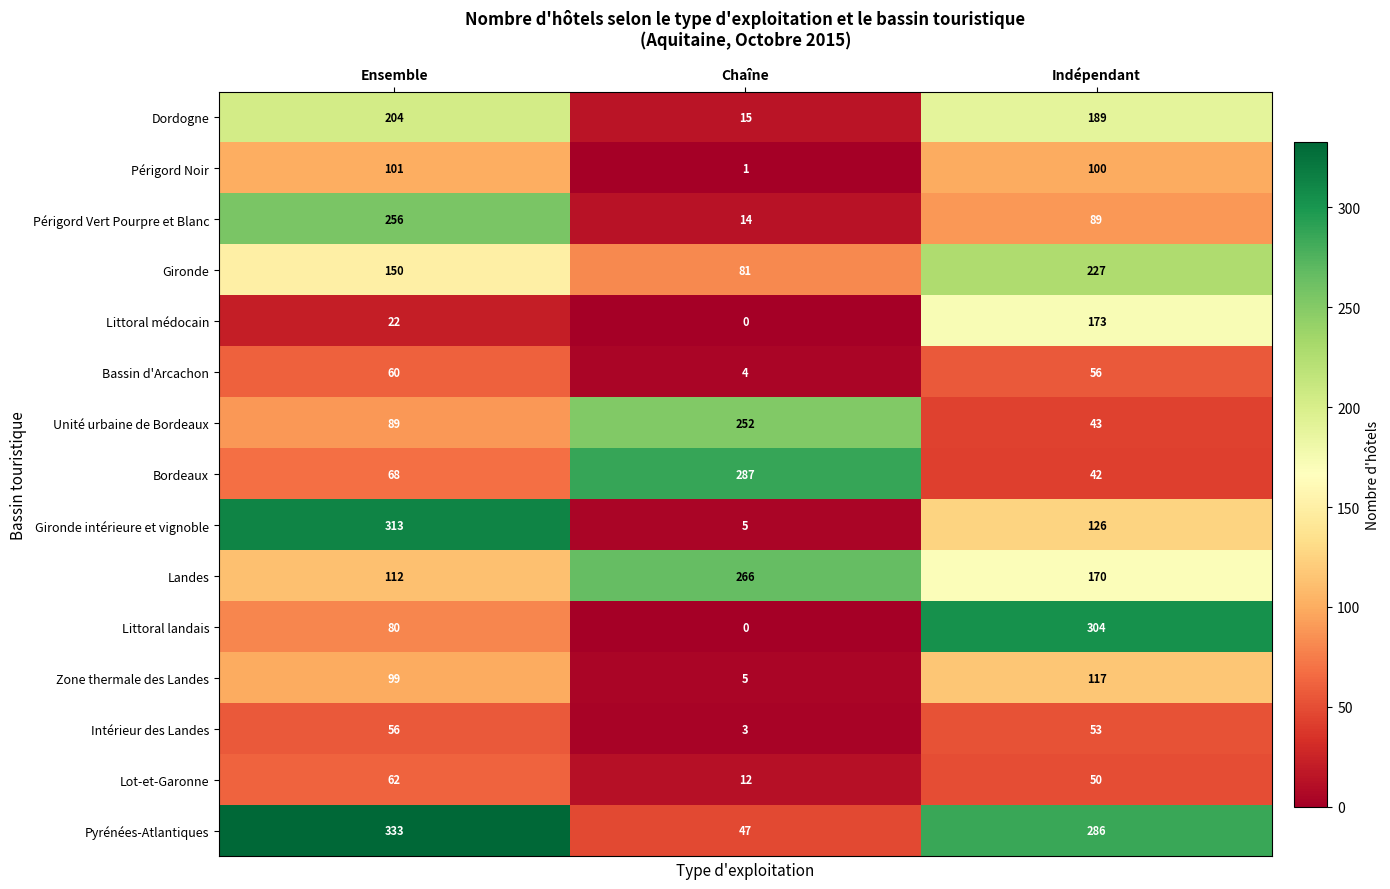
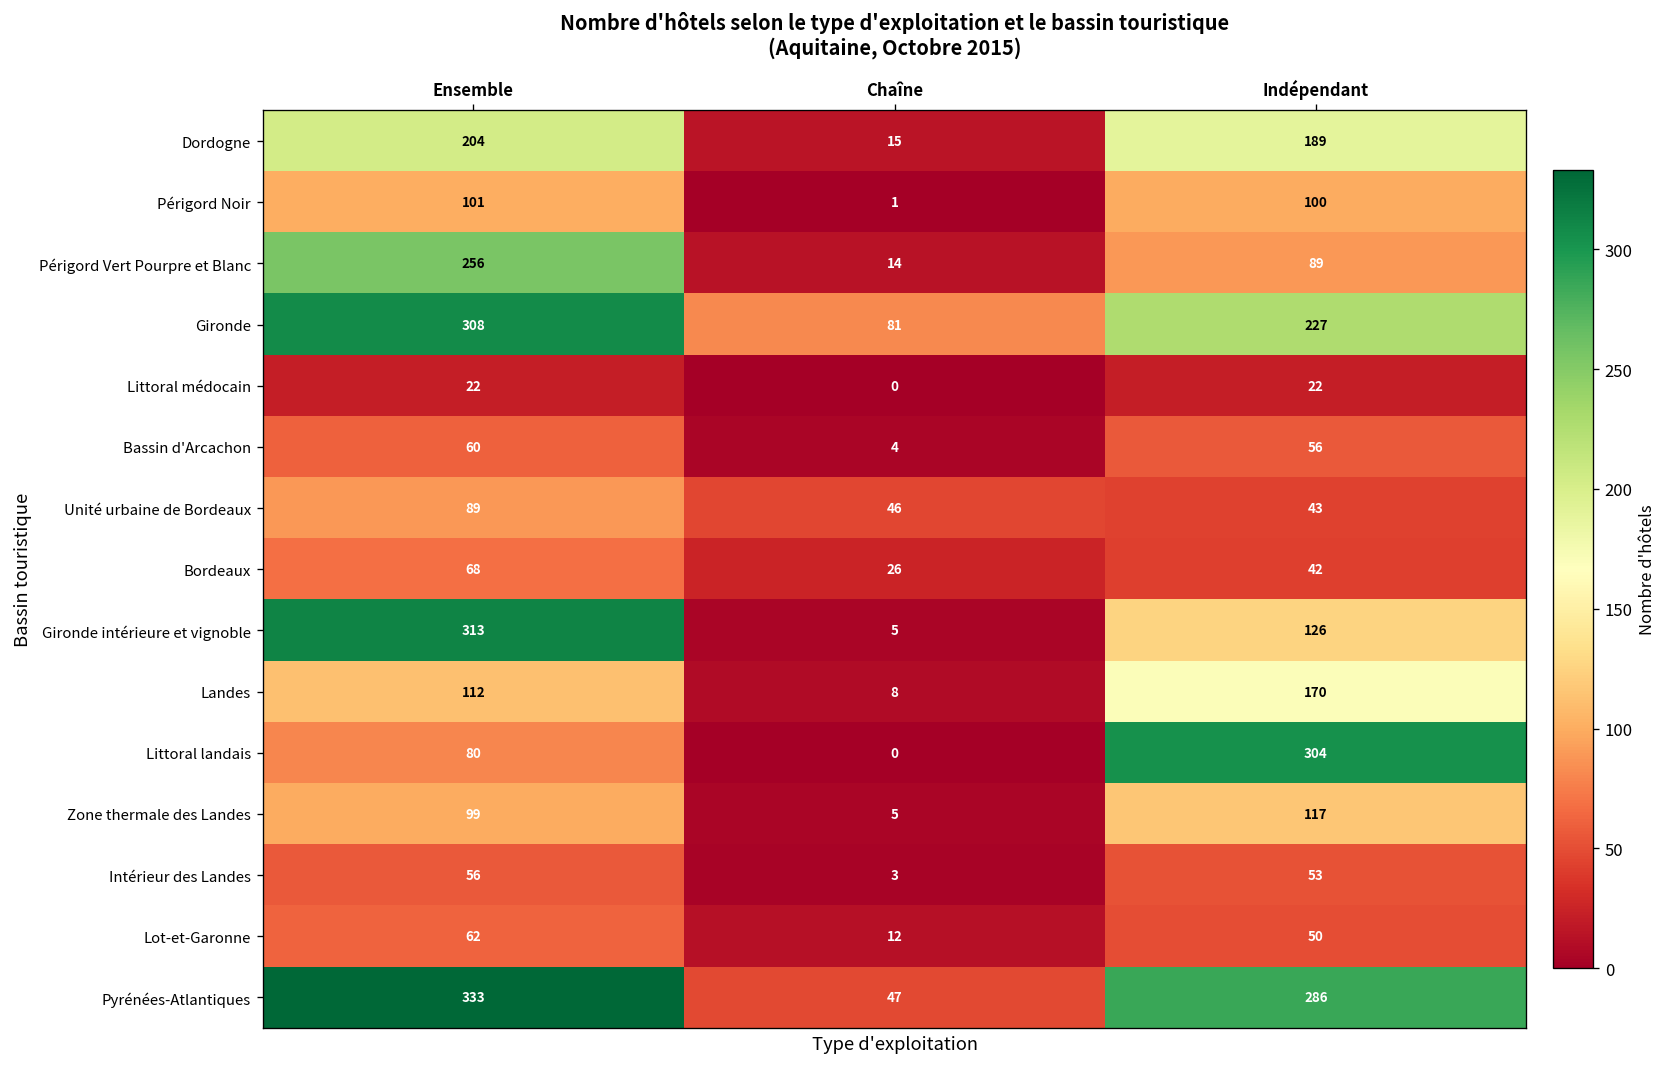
Gironde, Ensemble: 150 -> 308
Littoral médocain, Indépendant: 173 -> 22
Unité urbaine de Bordeaux, Chaîne: 252 -> 46
Bordeaux, Chaîne: 287 -> 26
Landes, Chaîne: 266 -> 8
